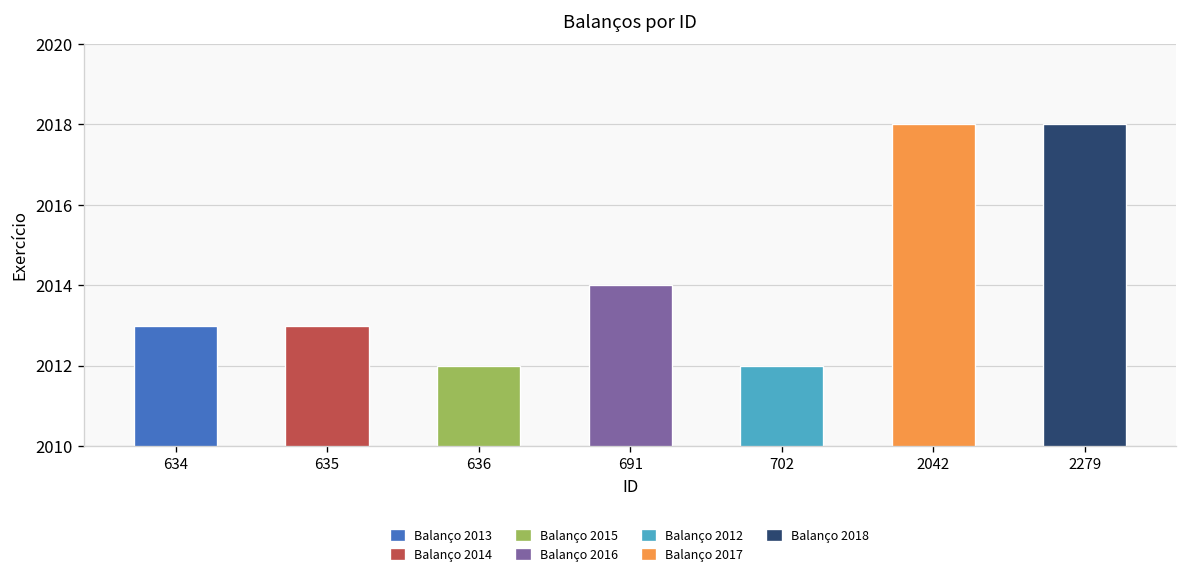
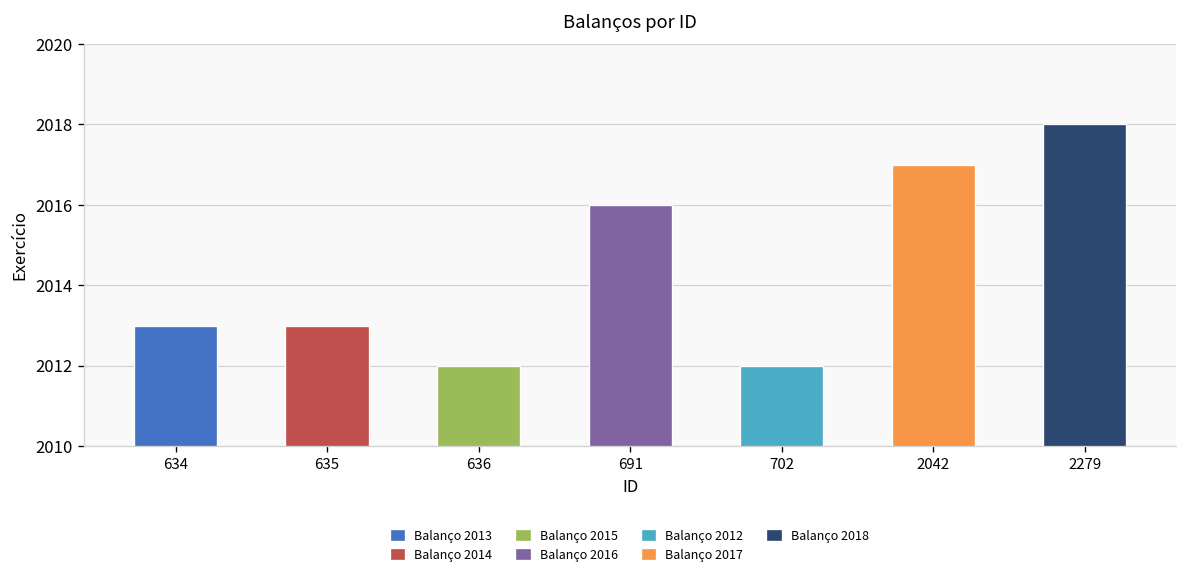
691: 2014 -> 2016
2042: 2018 -> 2017
